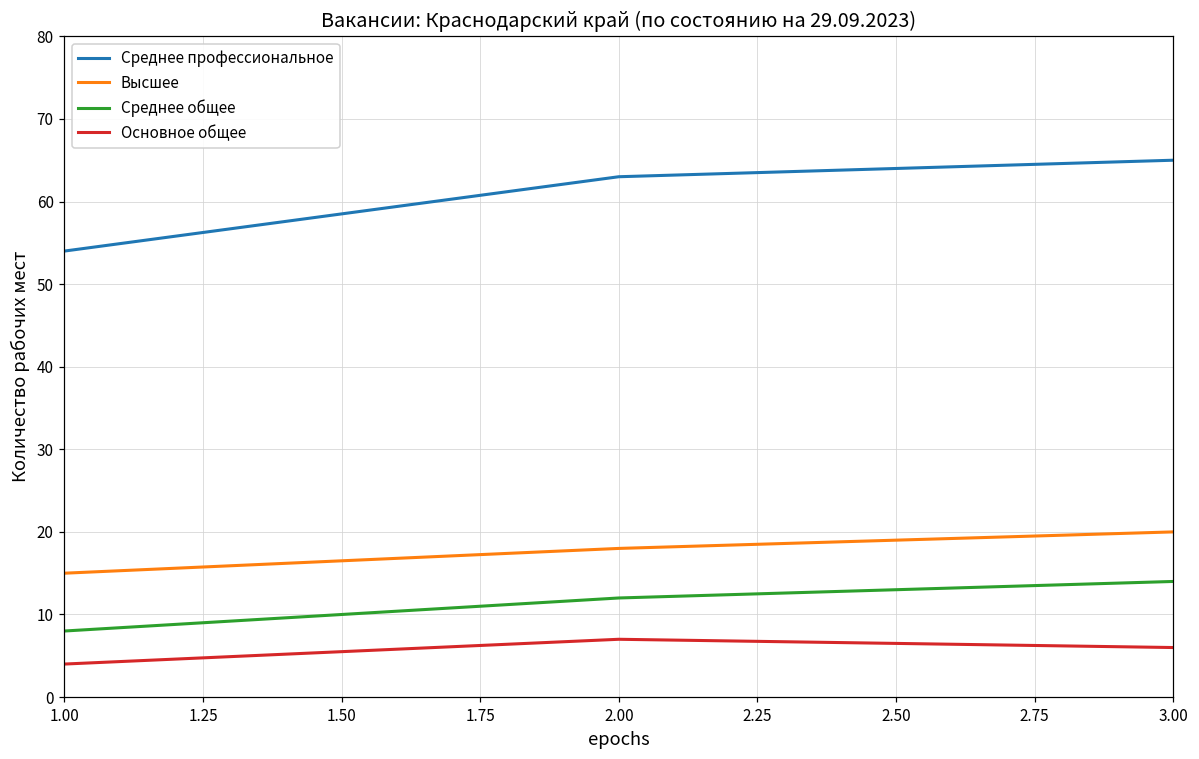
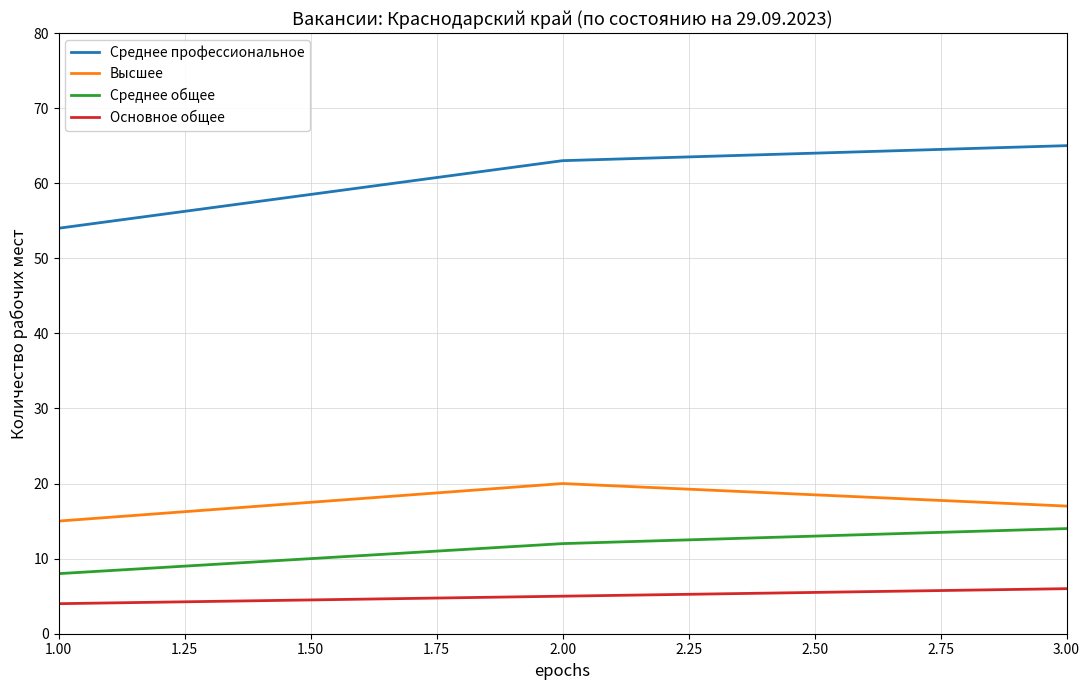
Высшее, 2.00: 18 -> 20
Основное общее, 2.00: 7 -> 5
Высшее, 3.00: 20 -> 17
